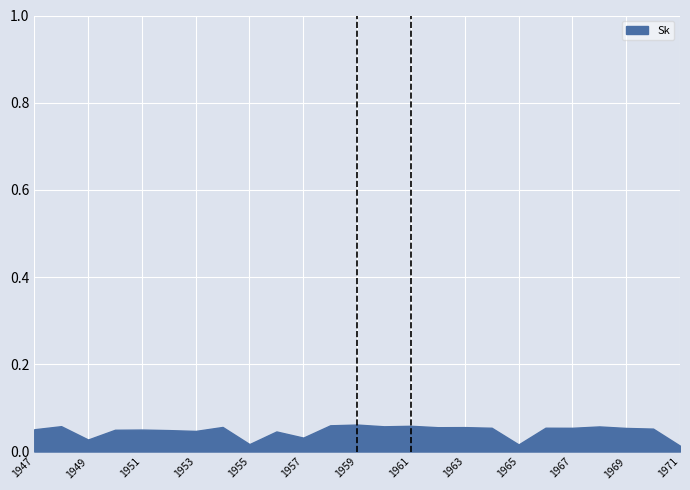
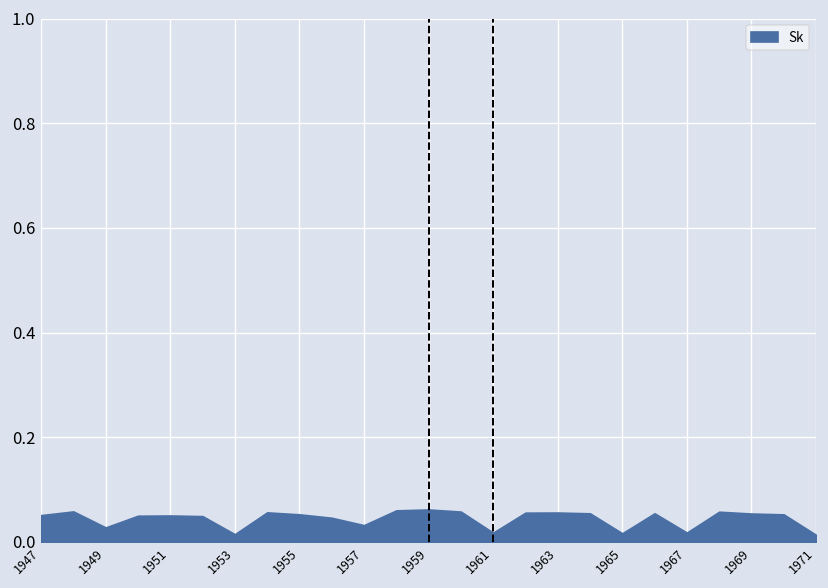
1953: 0.05 -> 0.01
1955: 0.02 -> 0.05
1961: 0.06 -> 0.02
1967: 0.05 -> 0.02
